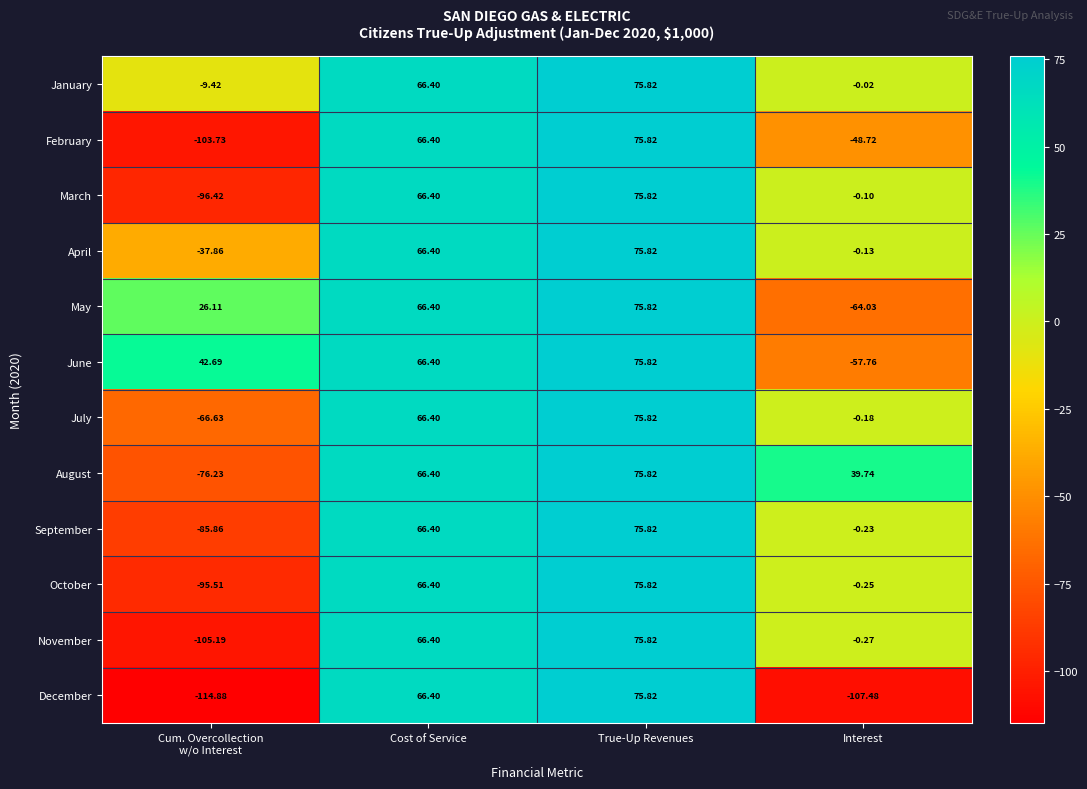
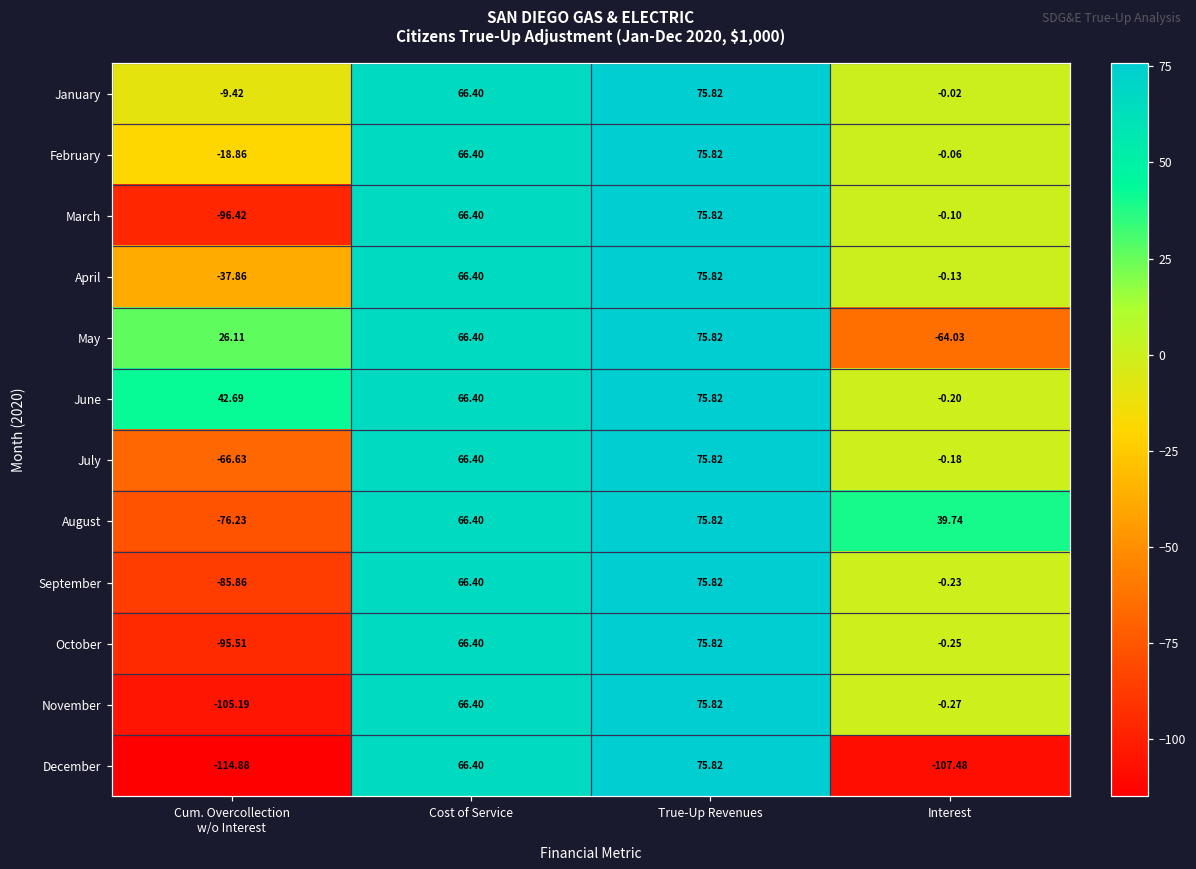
February, Cum. Overcollection w/o Interest: -103.73 -> -18.86
February, Interest: -48.72 -> -0.06
June, Interest: -57.76 -> -0.20
